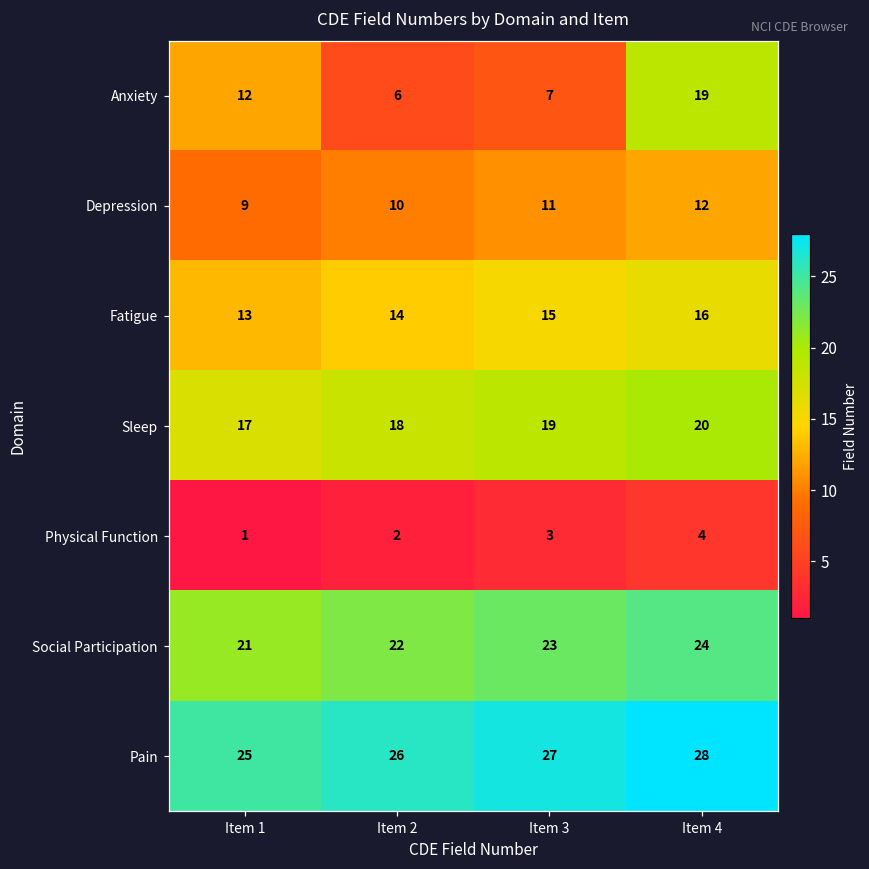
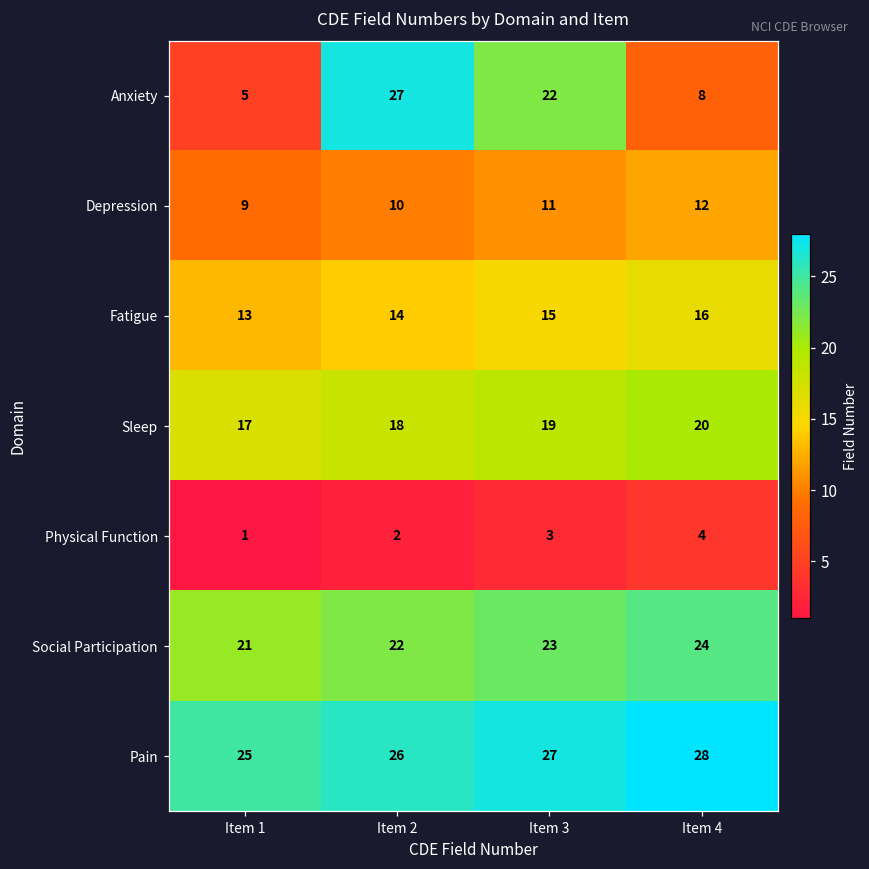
Anxiety, Item 1: 12 -> 5
Anxiety, Item 2: 6 -> 27
Anxiety, Item 3: 7 -> 22
Anxiety, Item 4: 19 -> 8
